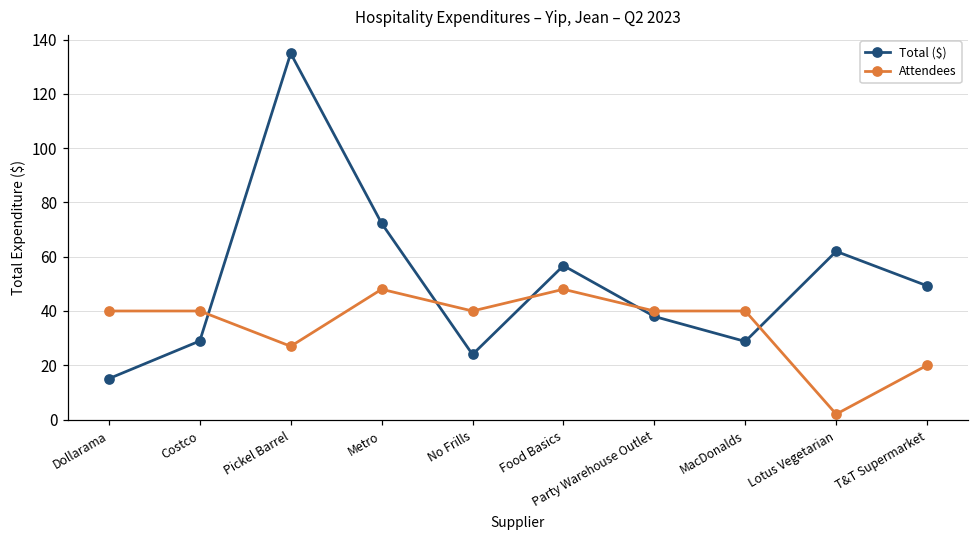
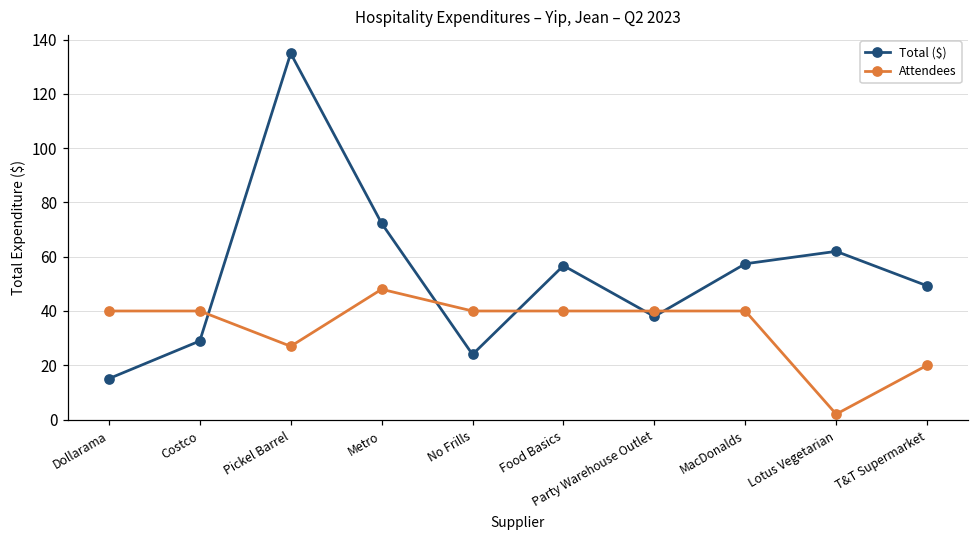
Attendees, Food Basics: 48 -> 40
Total ($), MacDonalds: 29 -> 57
